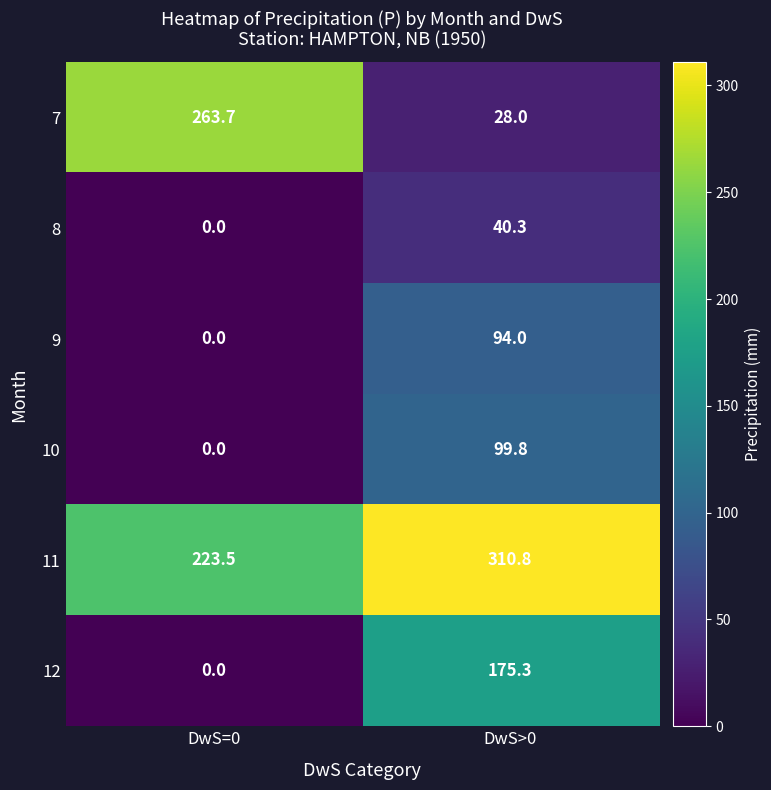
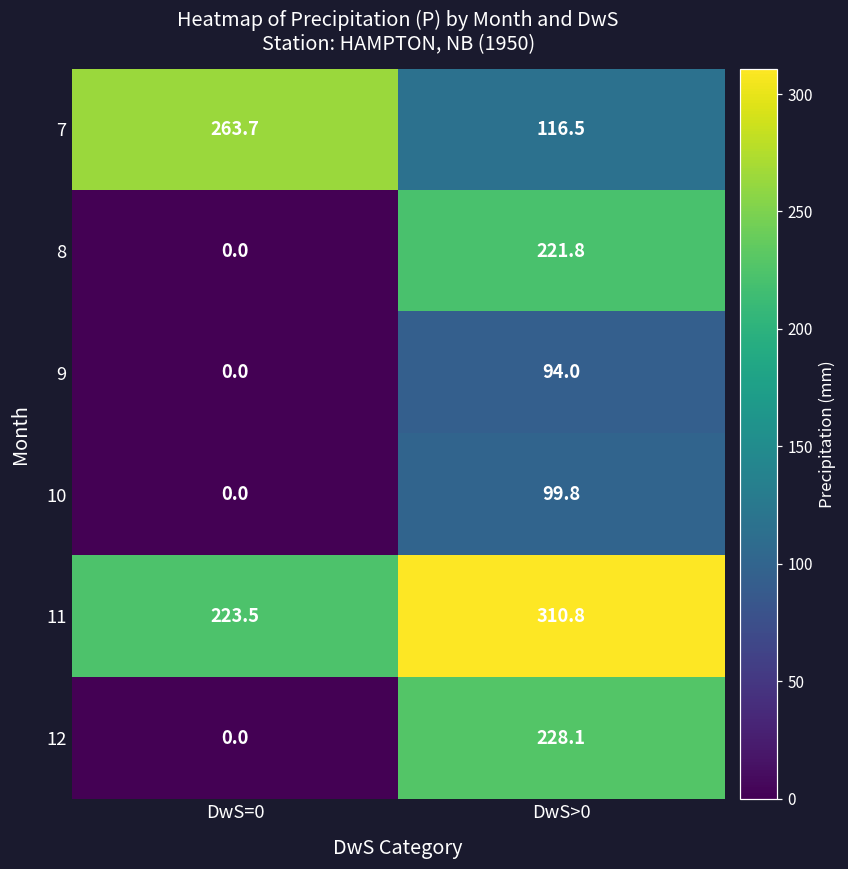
7, DwS>0: 28.0 -> 116.5
8, DwS>0: 40.3 -> 221.8
12, DwS>0: 175.3 -> 228.1
